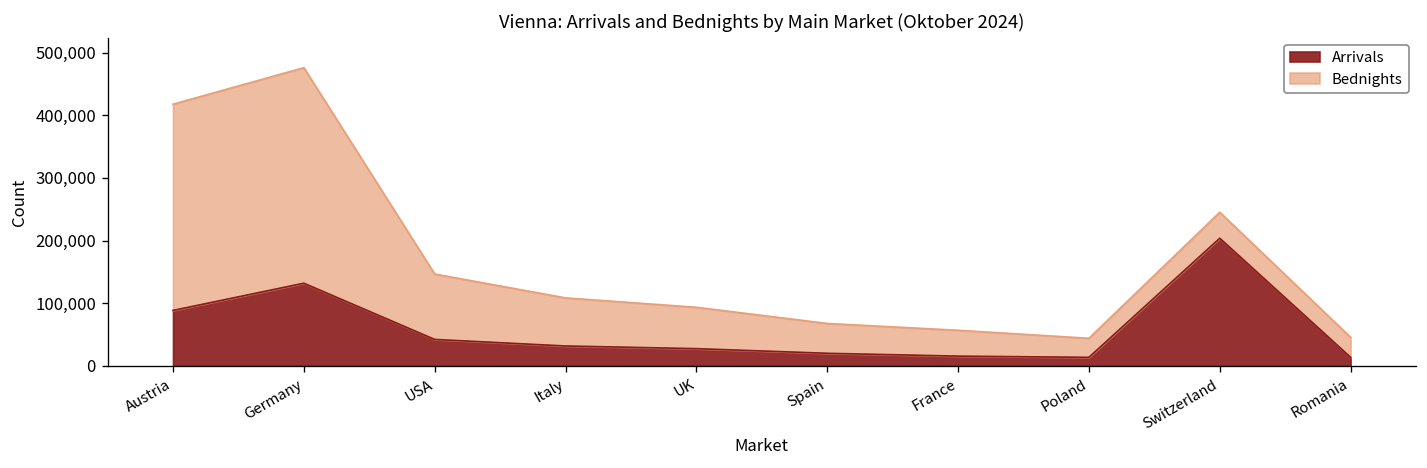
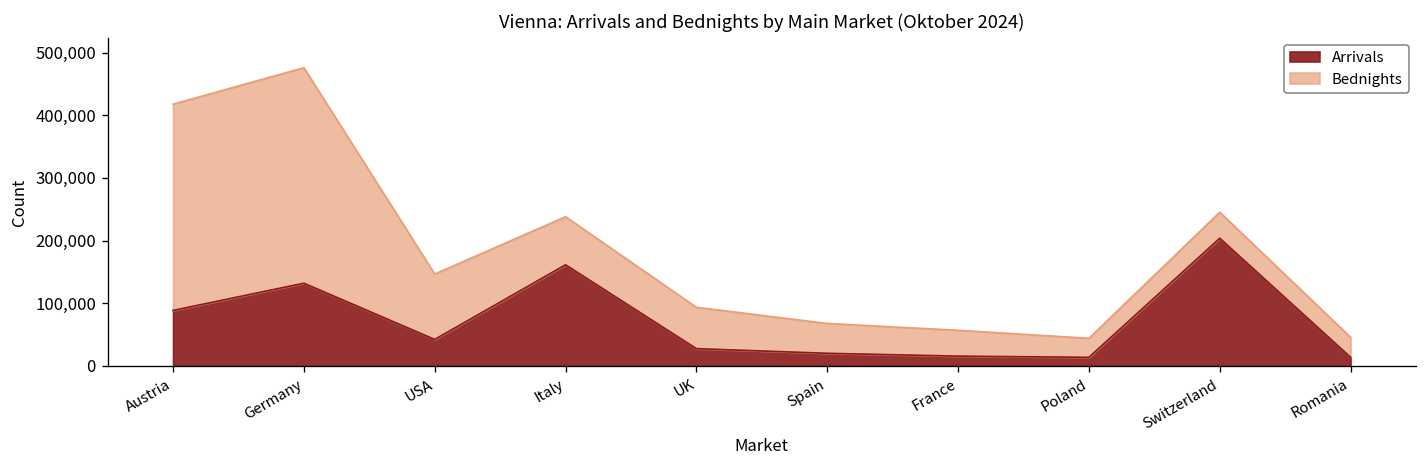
Arrivals, Italy: 30,000 -> 160,000
